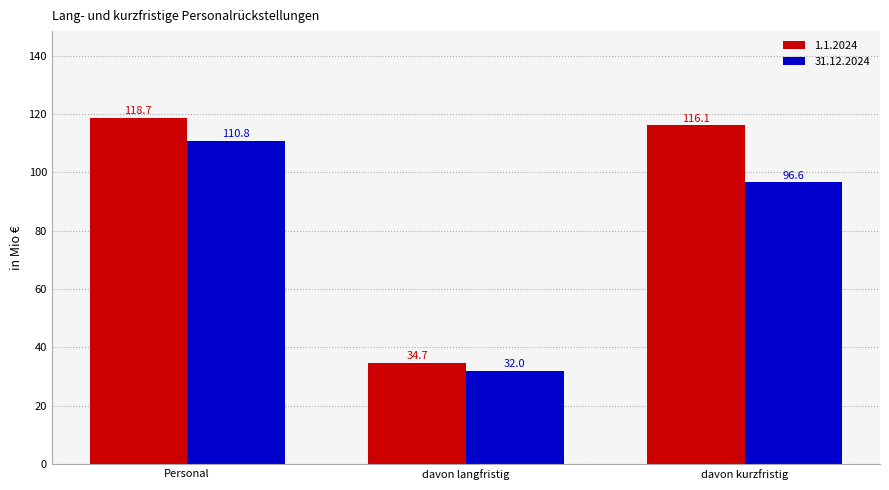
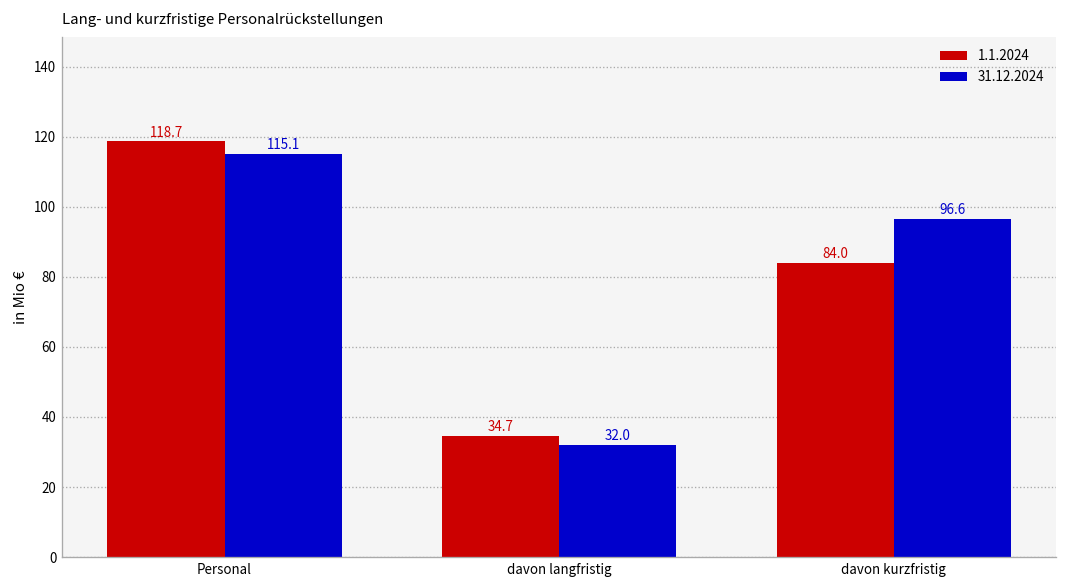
31.12.2024, Personal: 110.8 -> 115.1
1.1.2024, davon kurzfristig: 116.1 -> 84.0
